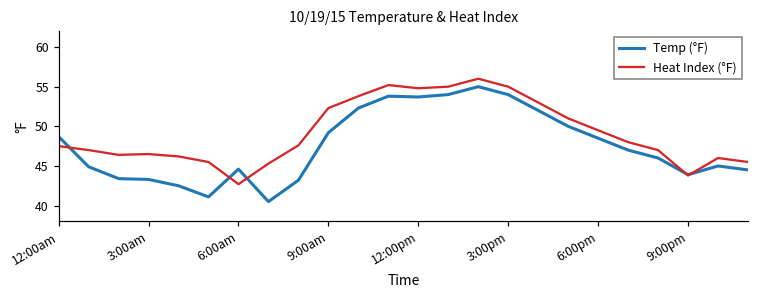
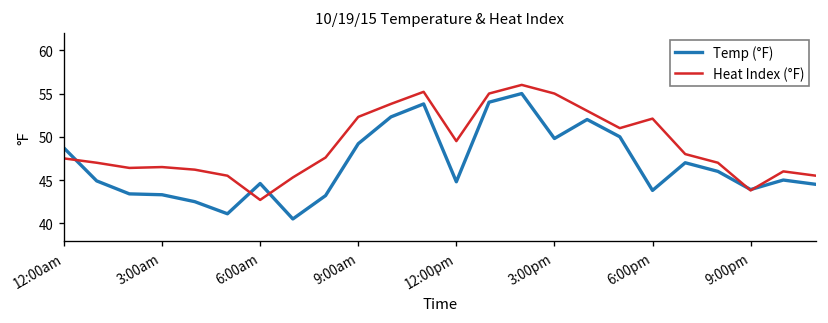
Temp (°F), 12:00pm: 54 -> 45
Heat Index (°F), 12:00pm: 55 -> 50
Temp (°F), 3:00pm: 54 -> 50
Temp (°F), 6:00pm: 49 -> 44
Heat Index (°F), 6:00pm: 50 -> 52
